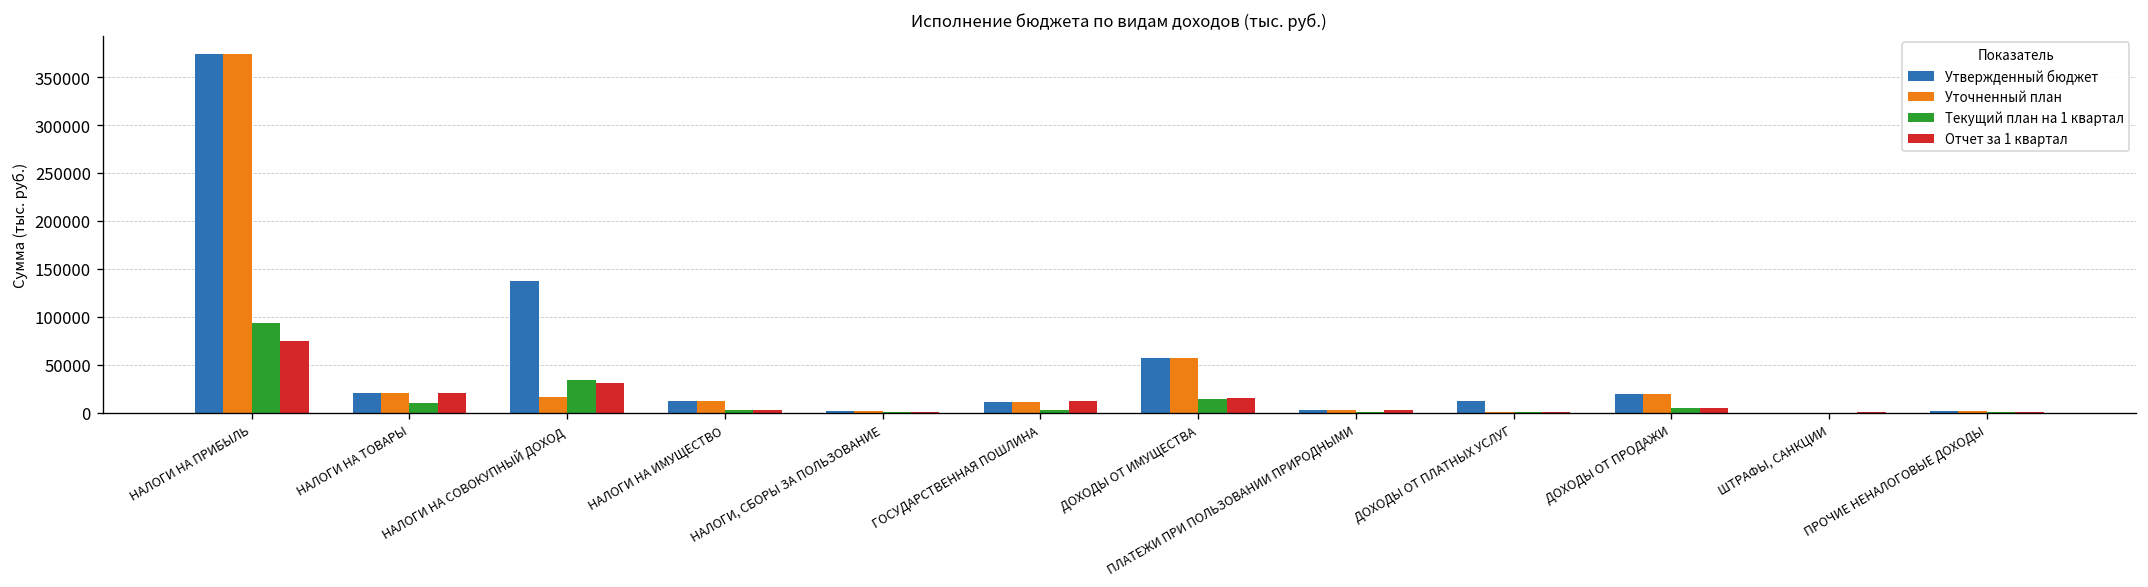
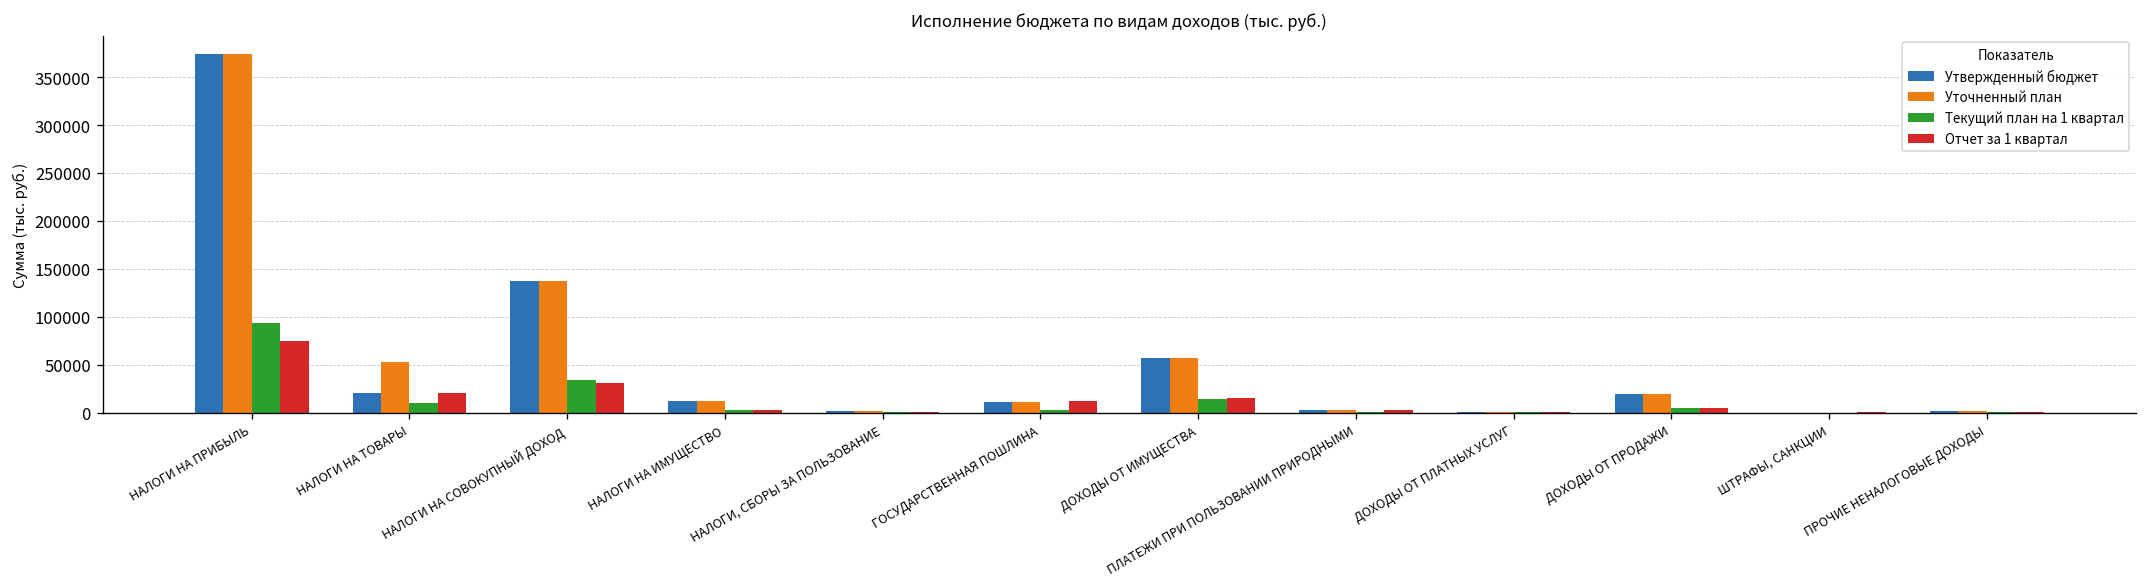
Уточненный план, НАЛОГИ НА ТОВАРЫ: 20000 -> 50000
Уточненный план, НАЛОГИ НА СОВОКУПНЫЙ ДОХОД: 20000 -> 140000
Утвержденный бюджет, ДОХОДЫ ОТ ПЛАТНЫХ УСЛУГ: 10000 -> 0
